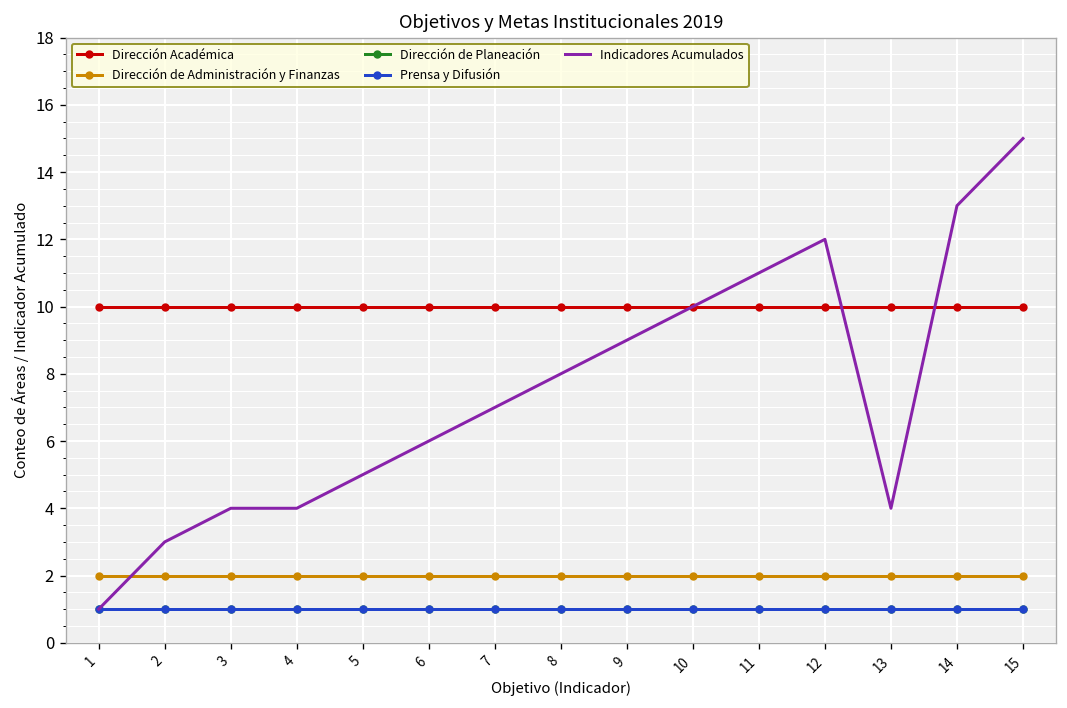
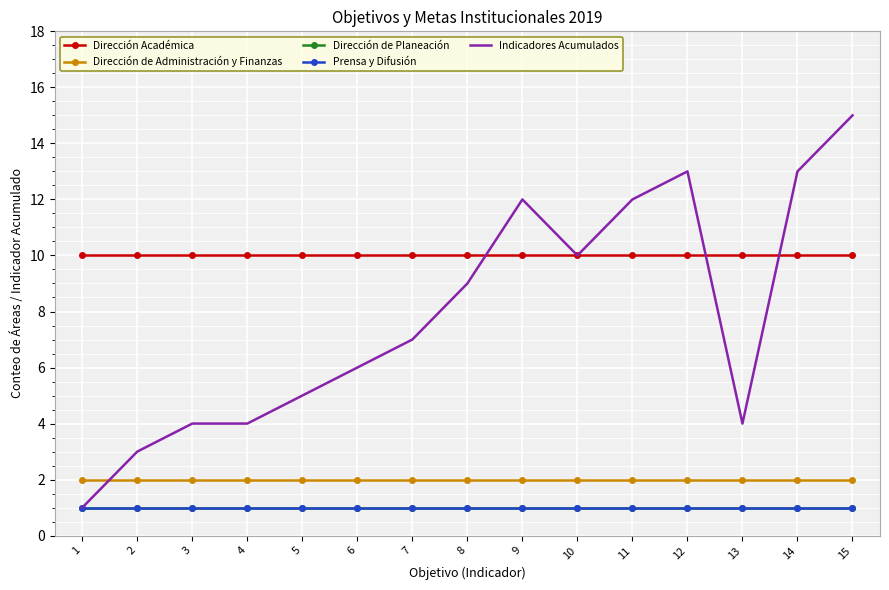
Indicadores Acumulados, 8: 8 -> 9
Indicadores Acumulados, 9: 9 -> 12
Indicadores Acumulados, 11: 11 -> 12
Indicadores Acumulados, 12: 12 -> 13
